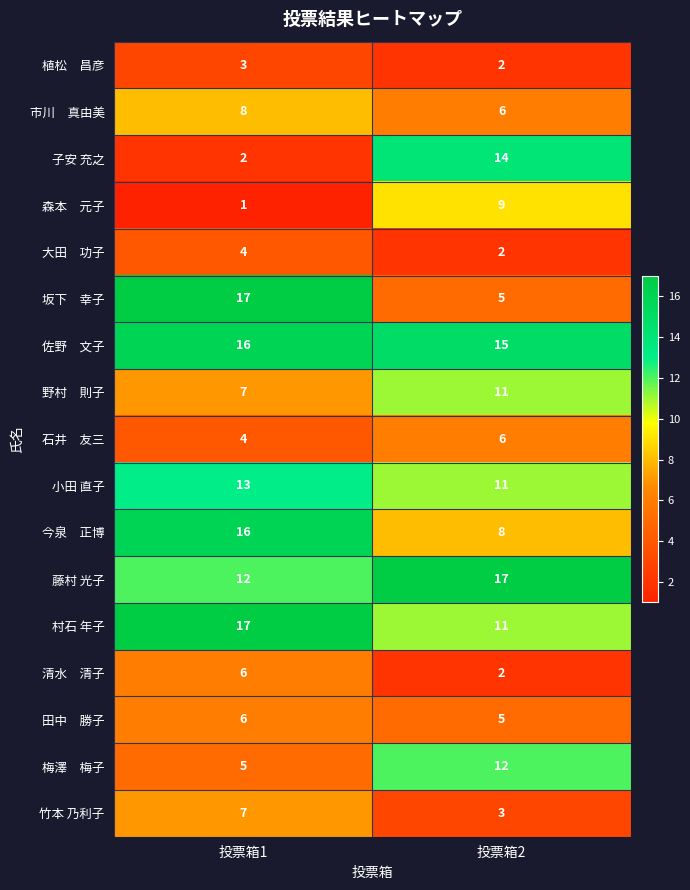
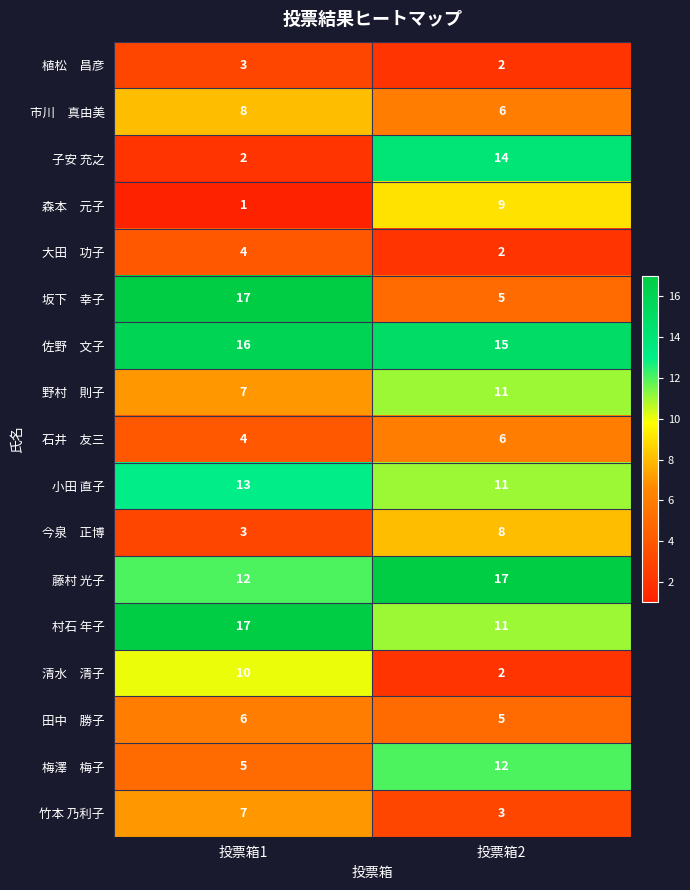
今泉 正博, 投票箱1: 16 -> 3
清水 清子, 投票箱1: 6 -> 10
